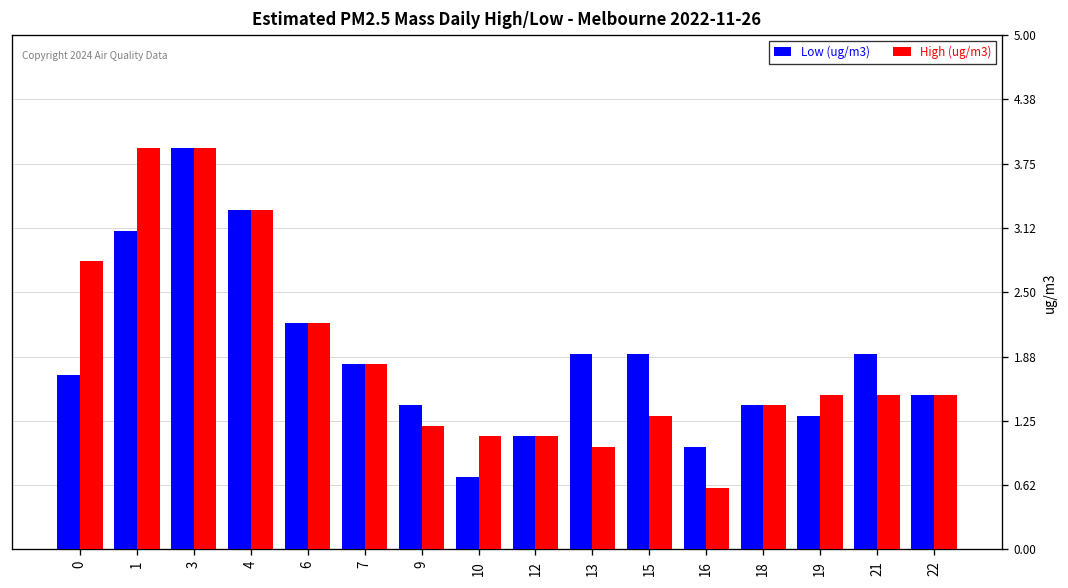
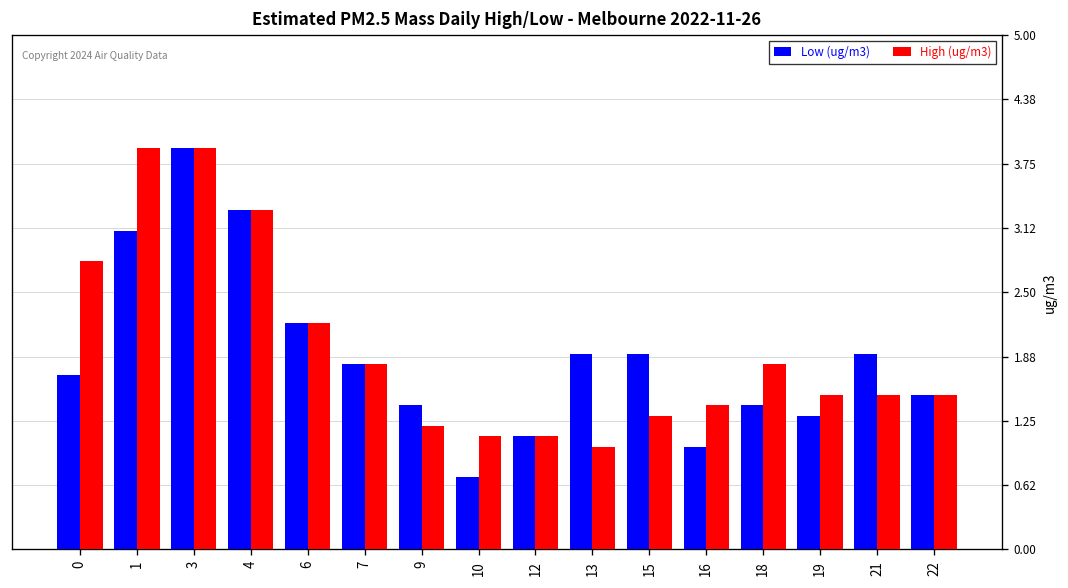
High (ug/m3), 16: 0.6 -> 1.4
High (ug/m3), 18: 1.4 -> 1.8
